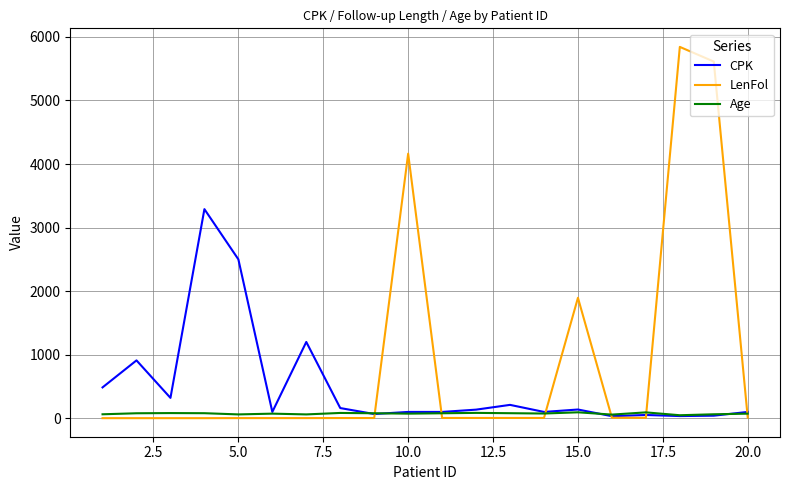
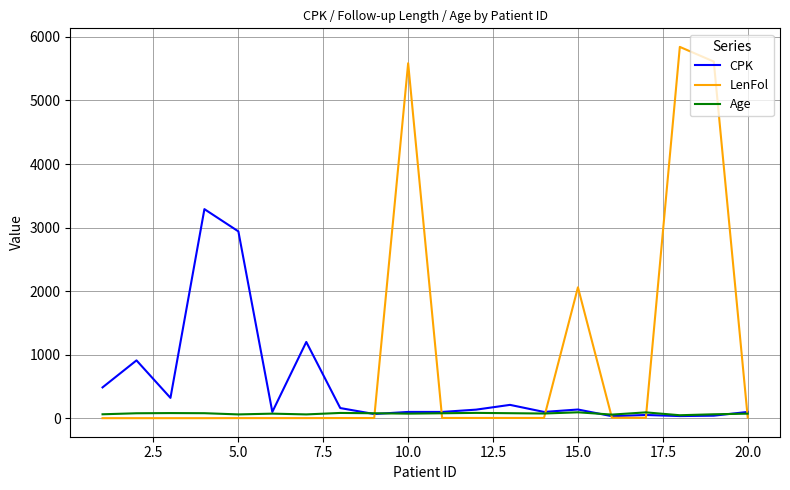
CPK, 5.0: 2500 -> 2900
LenFol, 10.0: 4200 -> 5600
LenFol, 15.0: 1900 -> 2100
